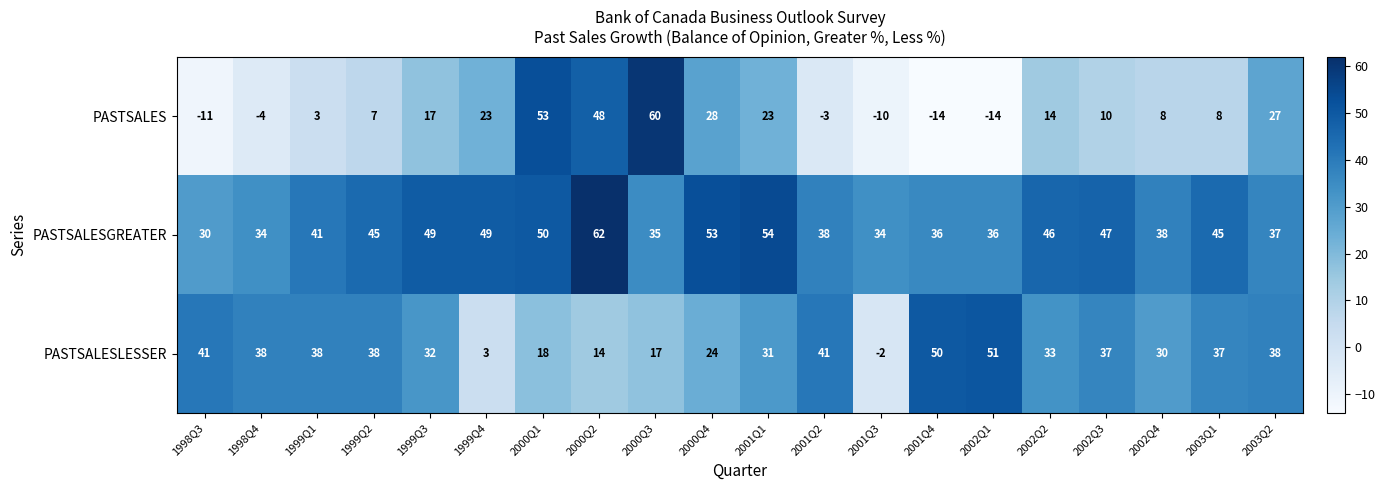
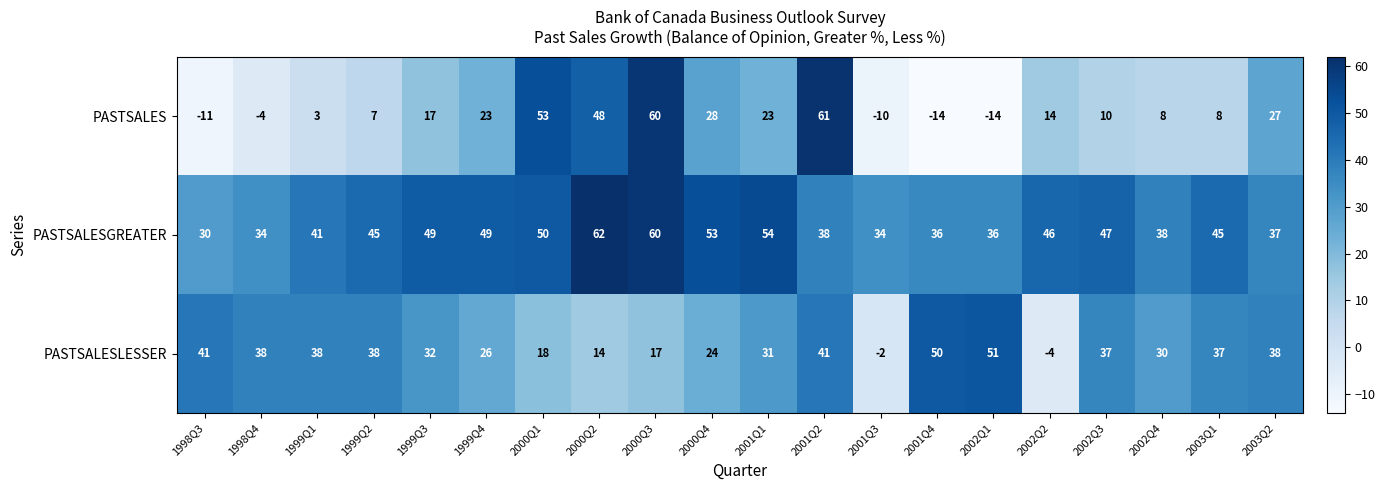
PASTSALES, 2001Q2: -3 -> 61
PASTSALESGREATER, 2000Q3: 35 -> 60
PASTSALESLESSER, 1999Q4: 3 -> 26
PASTSALESLESSER, 2002Q2: 33 -> -4
